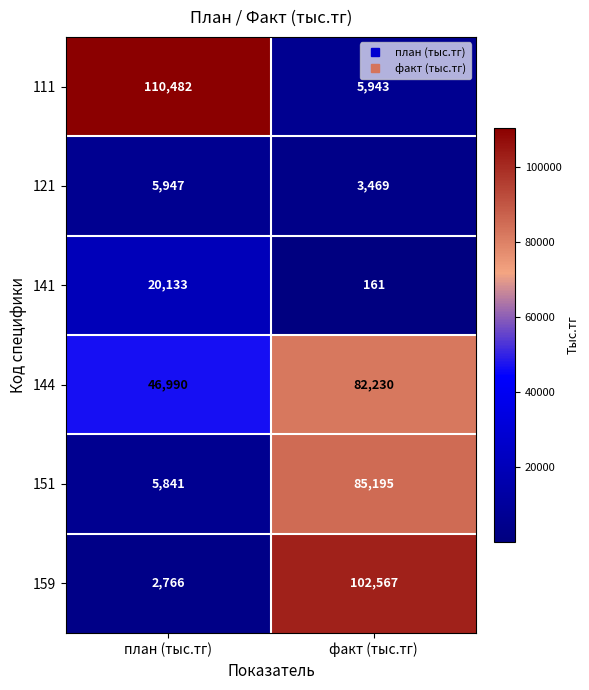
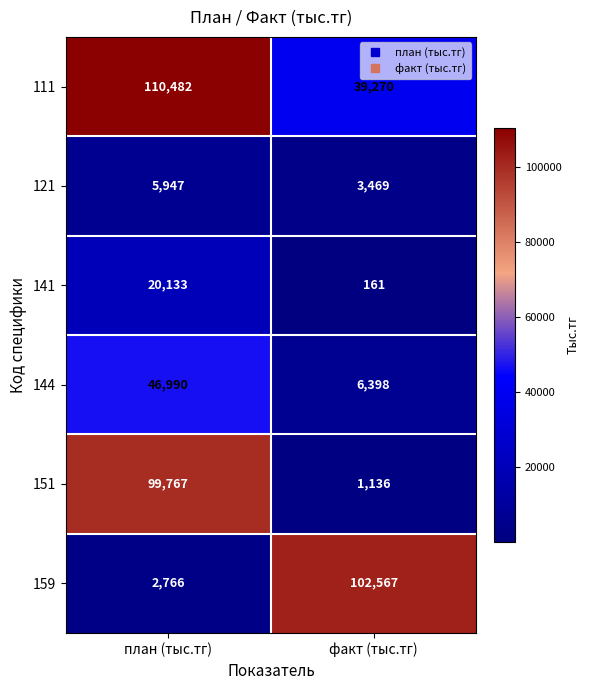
111, факт (тыс.тг): 5,943 -> 39,270
144, факт (тыс.тг): 82,230 -> 6,398
151, план (тыс.тг): 5,841 -> 99,767
151, факт (тыс.тг): 85,195 -> 1,136
